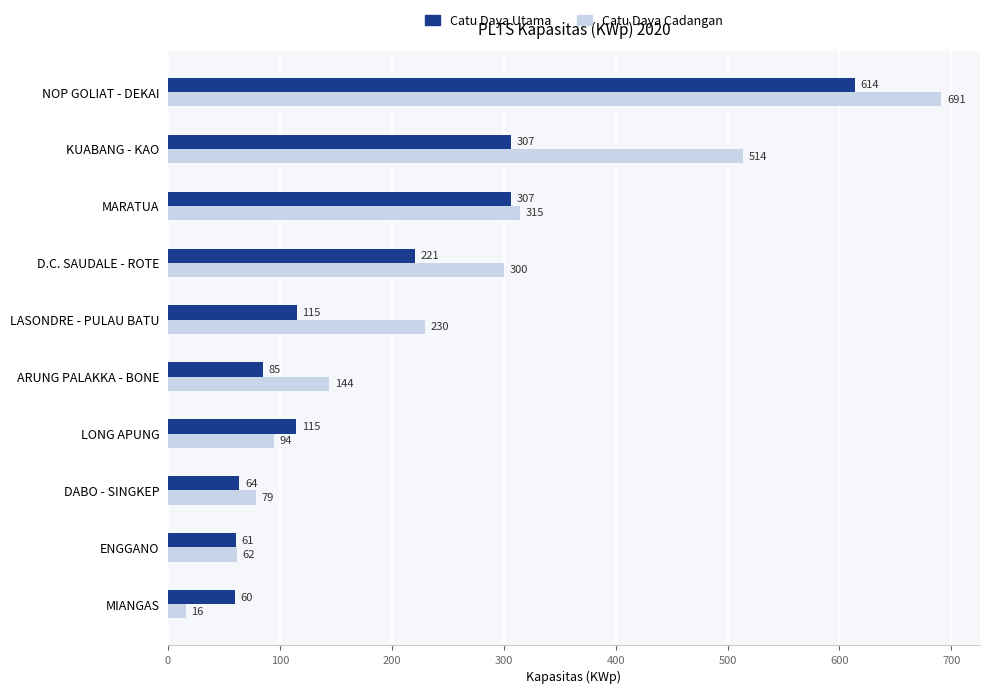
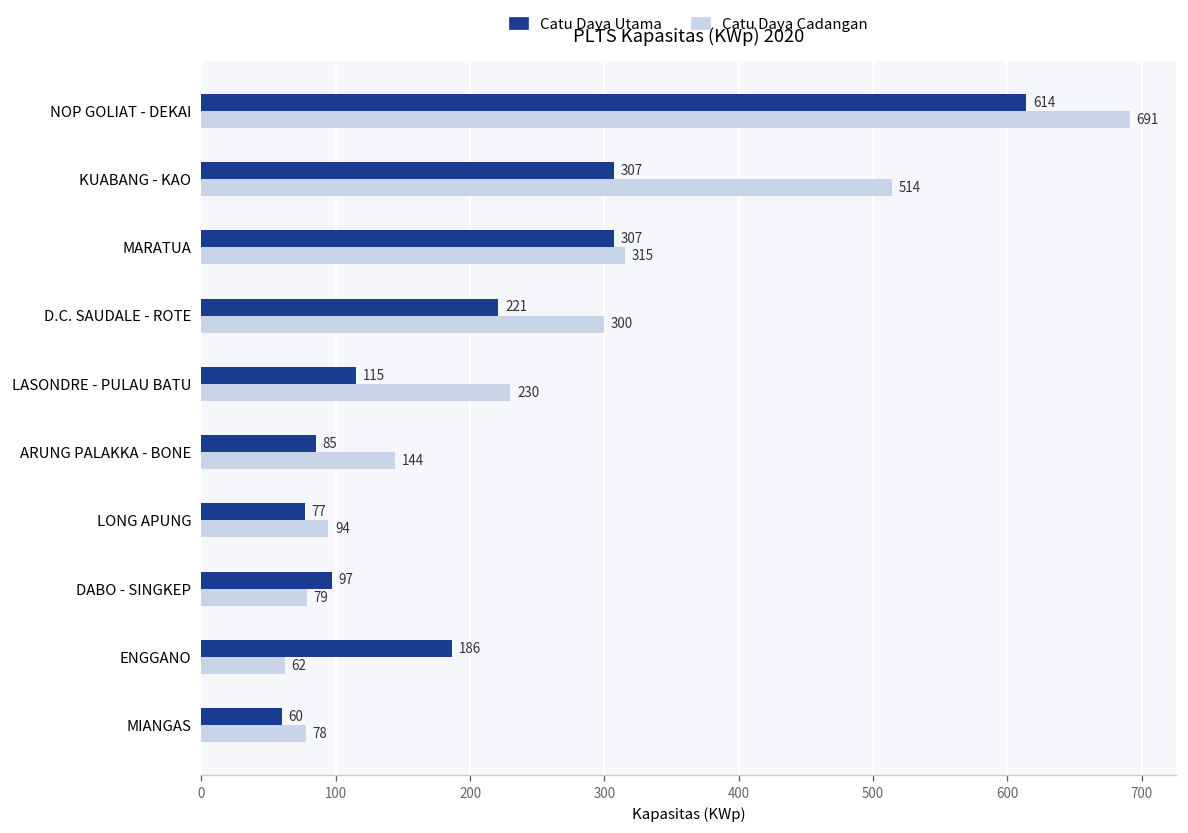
Catu Daya Utama, LONG APUNG: 115 -> 77
Catu Daya Utama, DABO - SINGKEP: 64 -> 97
Catu Daya Utama, ENGGANO: 61 -> 186
Catu Daya Cadangan, MIANGAS: 16 -> 78
